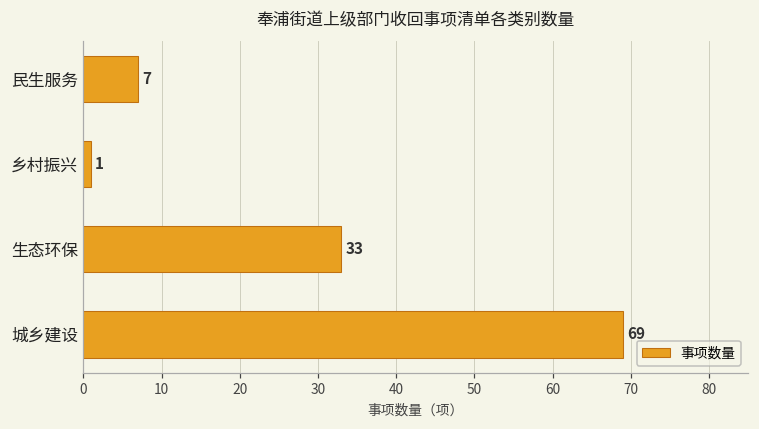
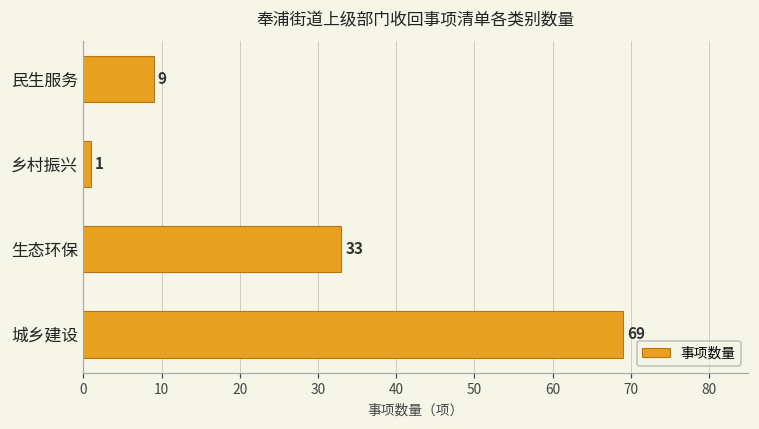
民生服务: 7 -> 9
